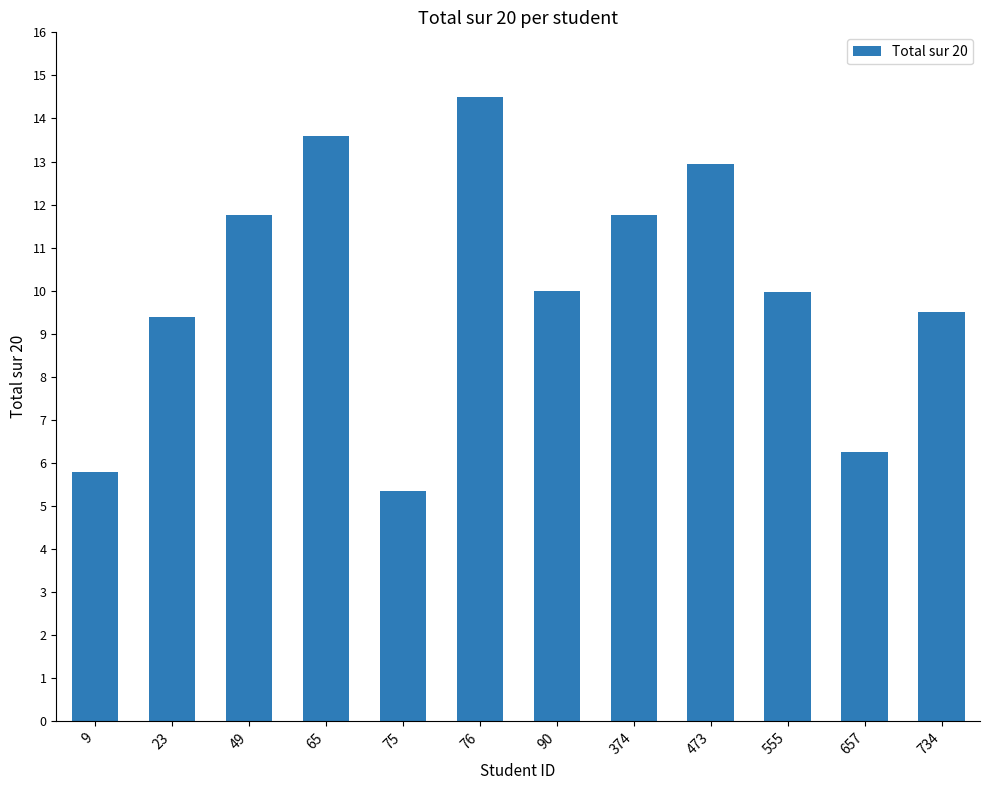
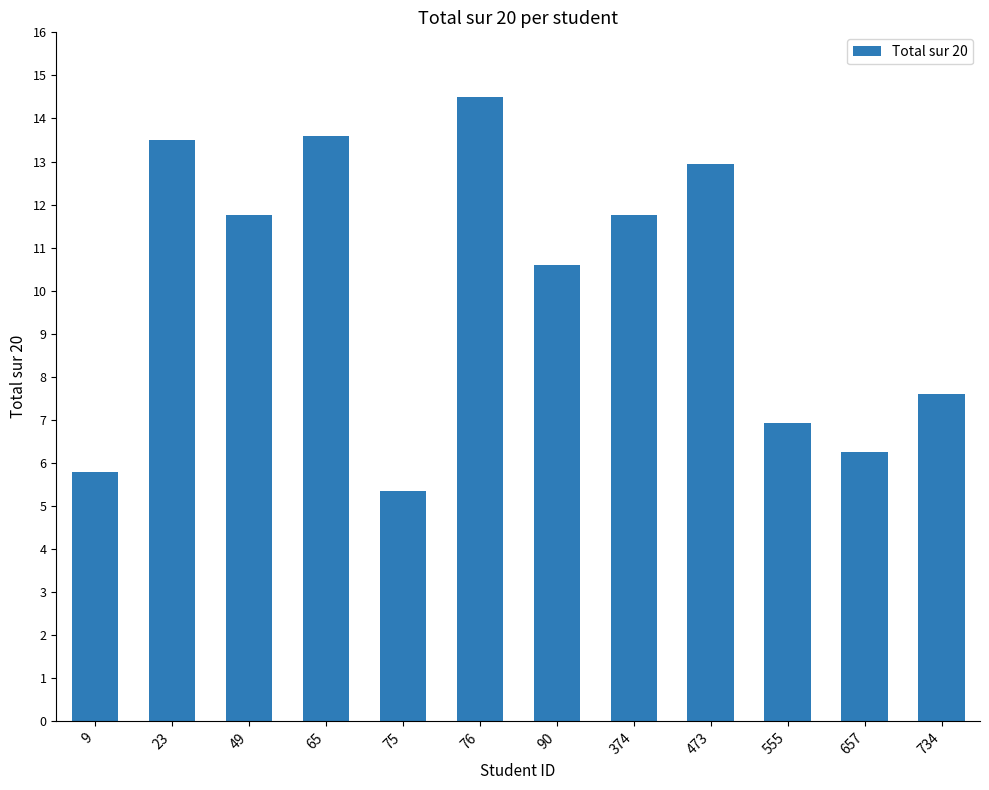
23: 9.4 -> 13.5
90: 10.0 -> 10.6
555: 10.0 -> 6.9
734: 9.5 -> 7.6
